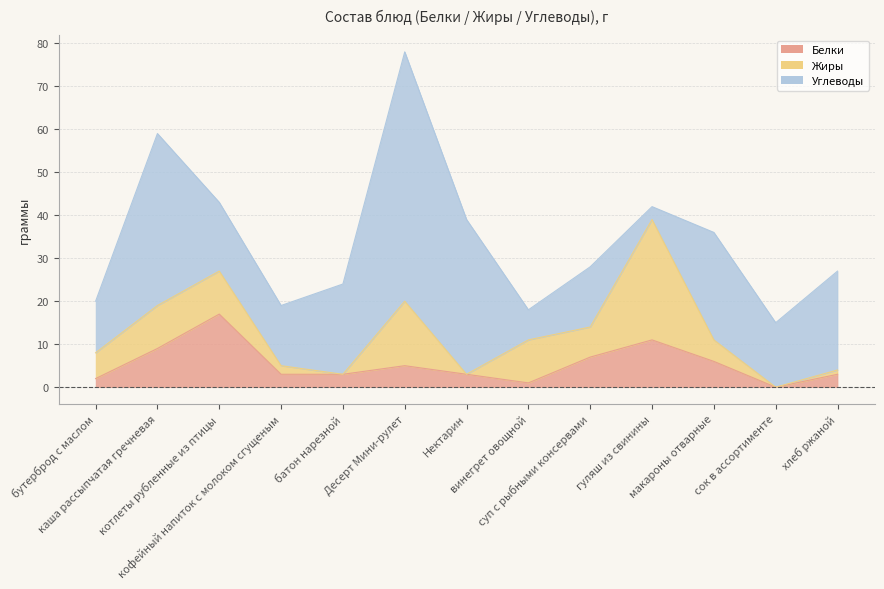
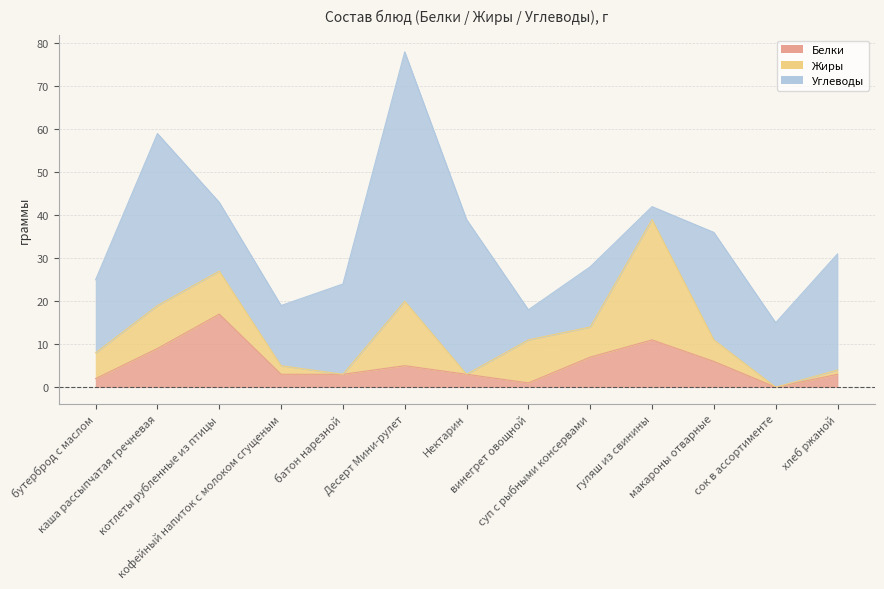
Углеводы, бутерброд с маслом: 12 -> 17
Углеводы, хлеб ржаной: 23 -> 27
